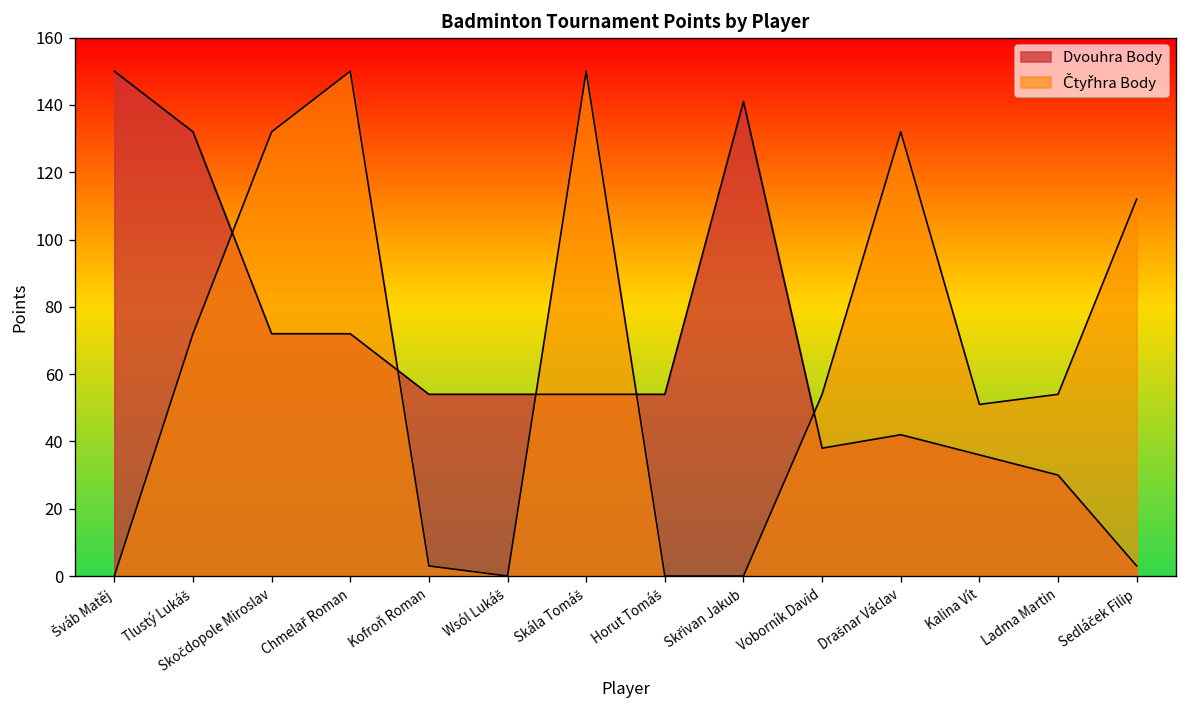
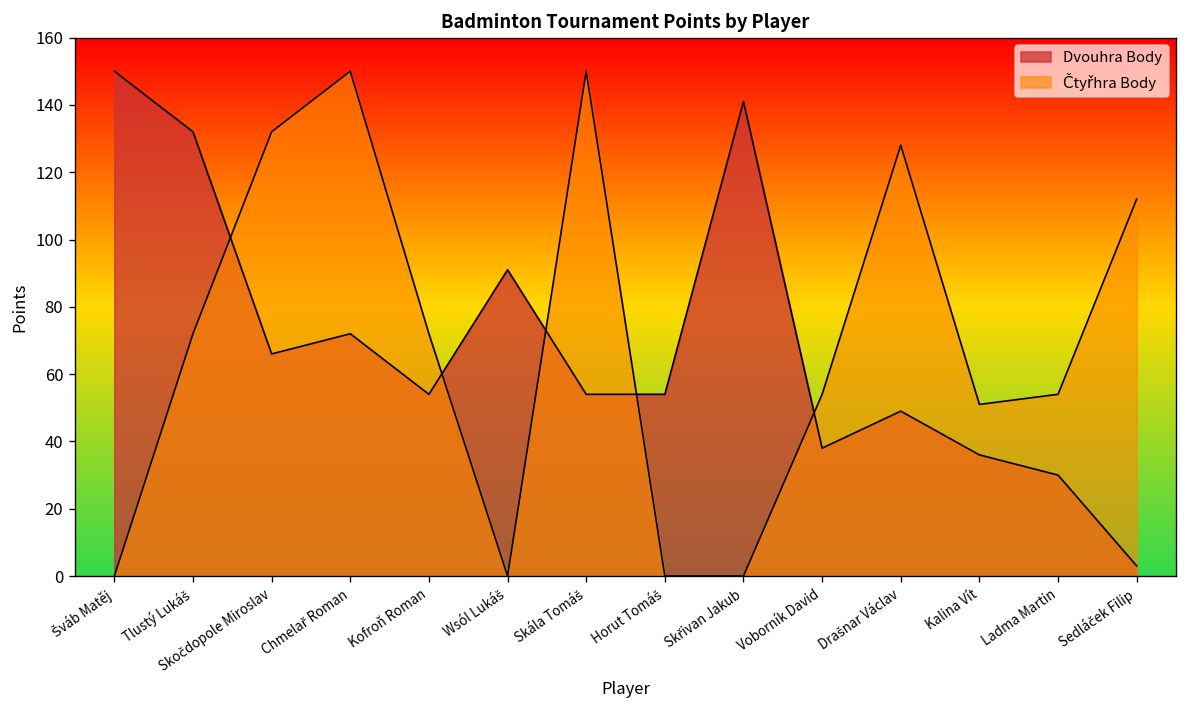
Dvouhra Body, Skočdopole Miroslav: 72 -> 66
Čtyřhra Body, Kofroň Roman: 3 -> 72
Dvouhra Body, Wsól Lukáš: 54 -> 91
Dvouhra Body, Drašnar Václav: 42 -> 49
Čtyřhra Body, Drašnar Václav: 132 -> 128
